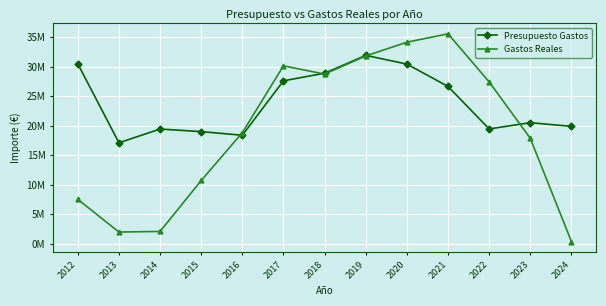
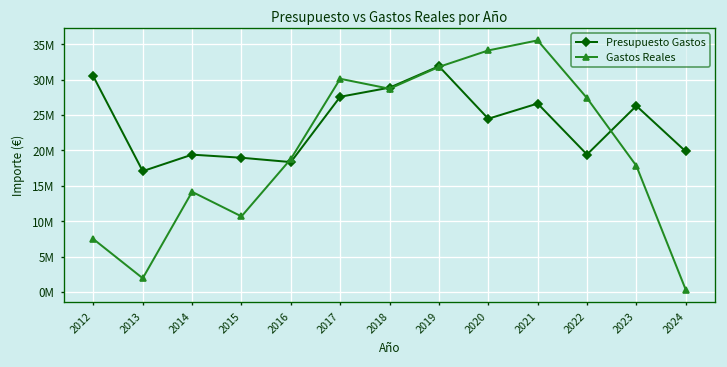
Gastos Reales, 2014: 2000000 -> 14000000
Presupuesto Gastos, 2020: 30000000 -> 24000000
Presupuesto Gastos, 2023: 20000000 -> 26000000
